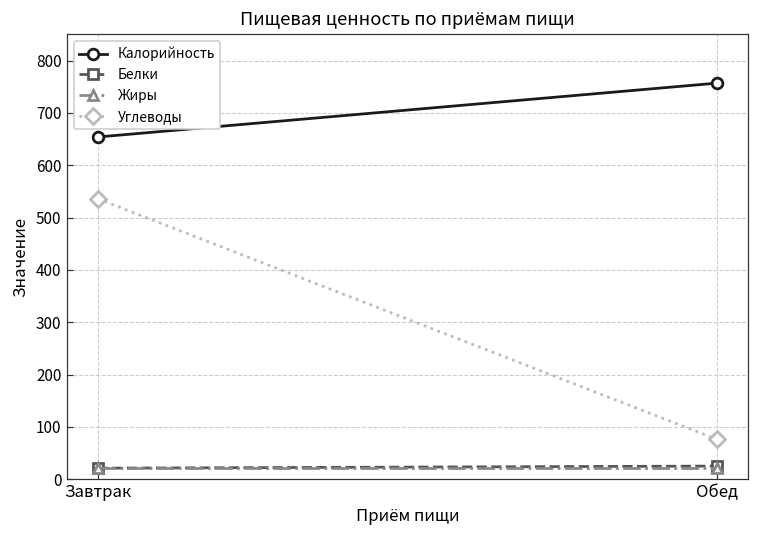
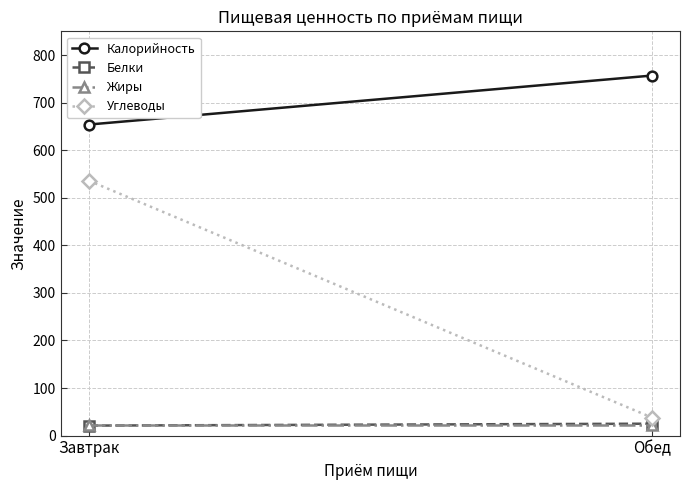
Углеводы, Обед: 80 -> 40
